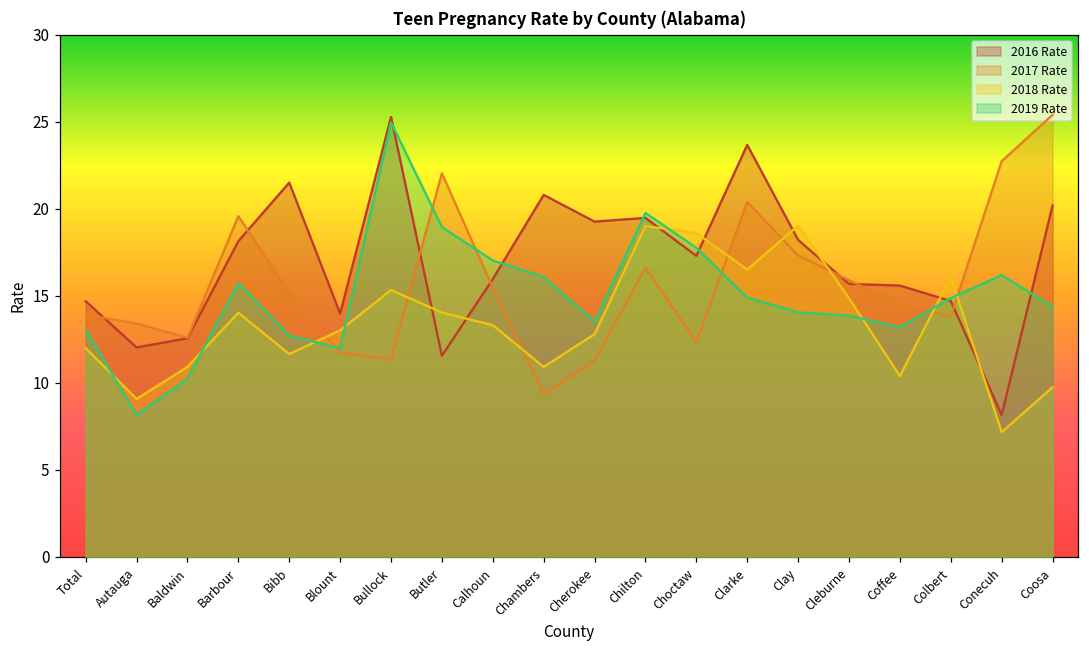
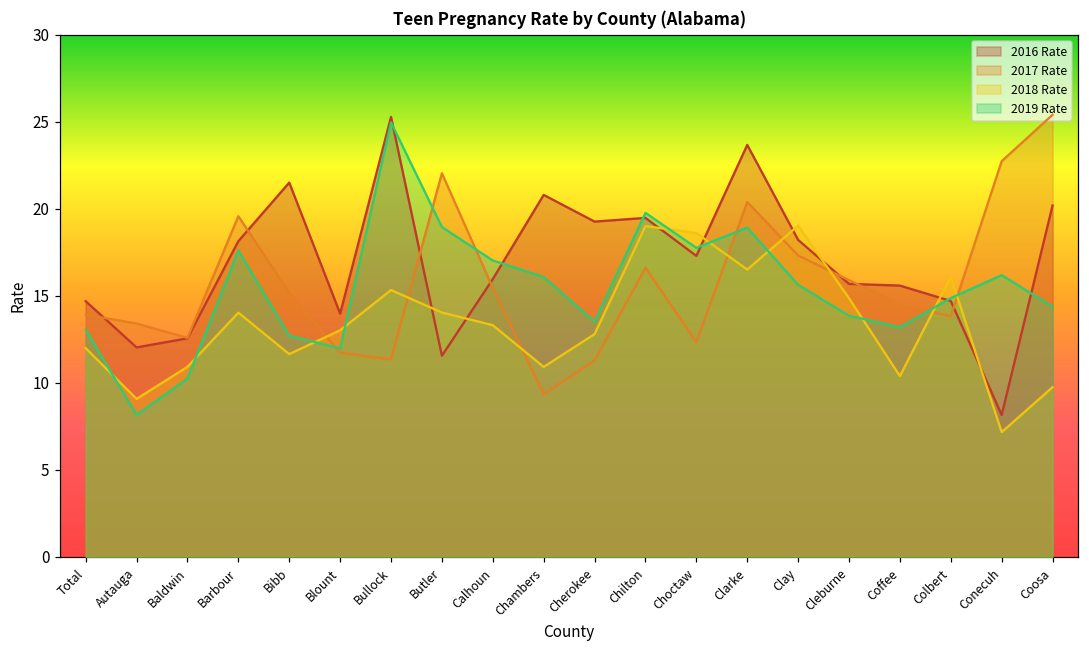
2019 Rate, Barbour: 15.7 -> 17.6
2019 Rate, Clarke: 14.9 -> 18.9
2019 Rate, Clay: 14.0 -> 15.6
